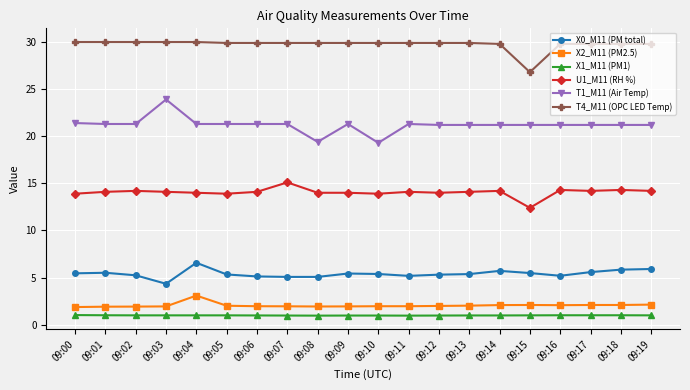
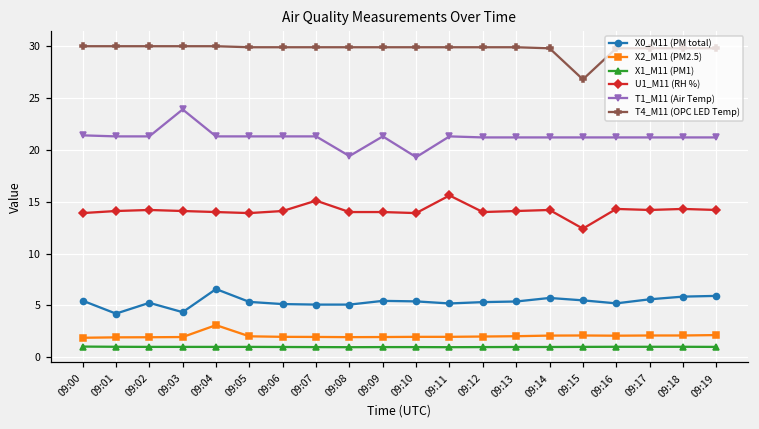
X0_M11 (PM total), 09:01: 6 -> 4
U1_M11 (RH %), 09:11: 14 -> 16
